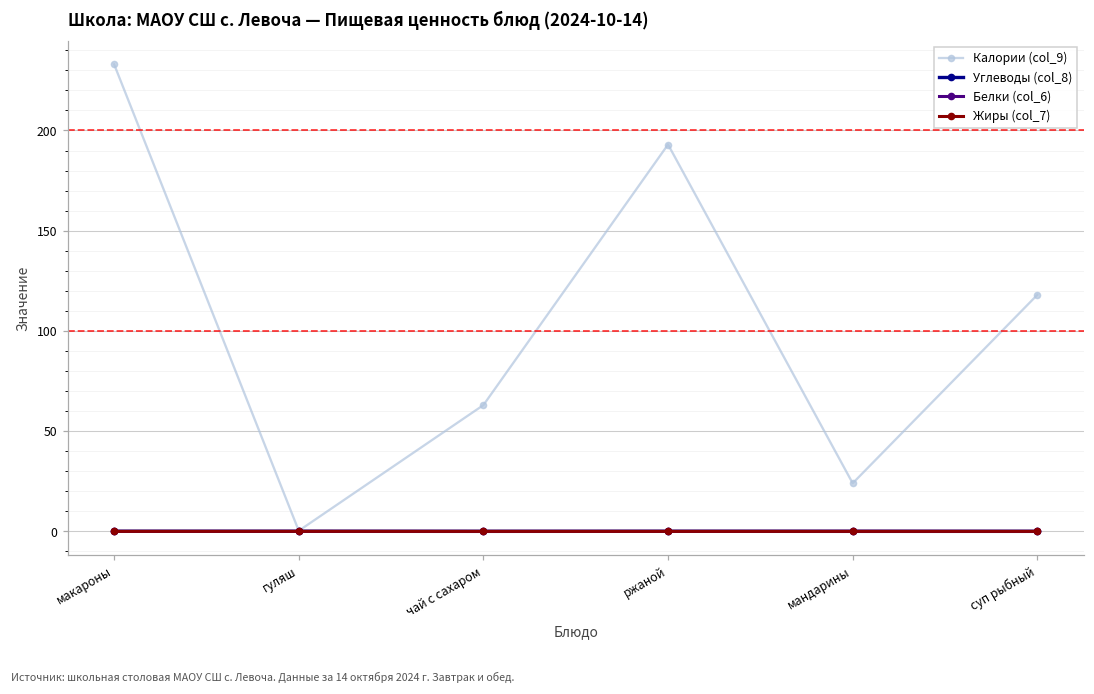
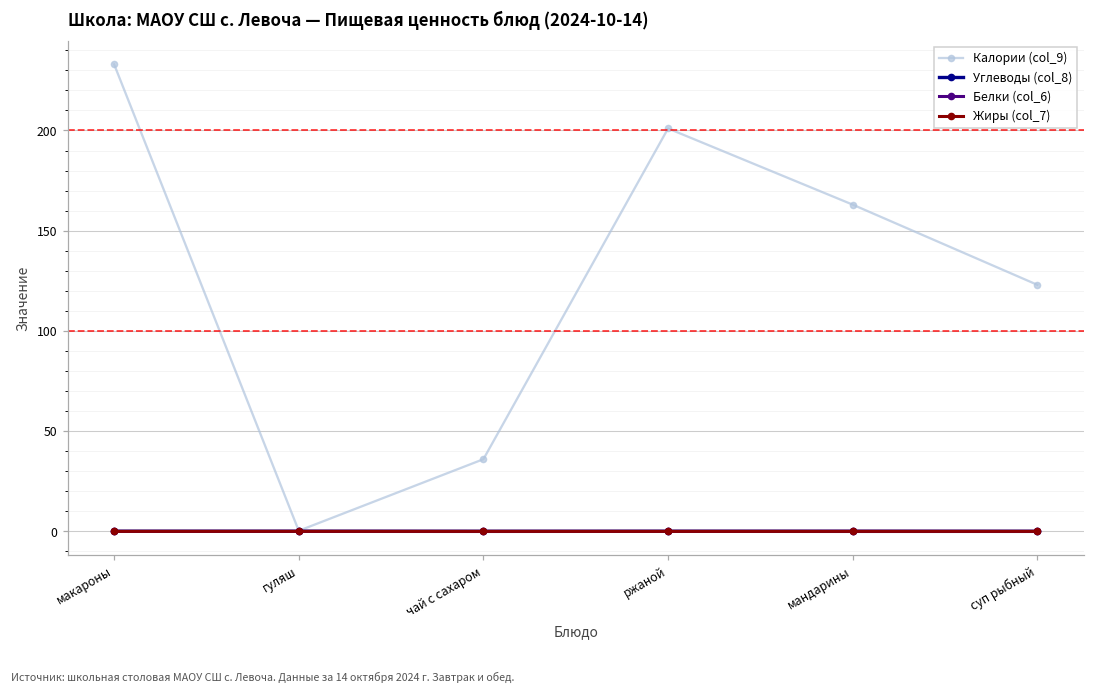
Калории (col_9), чай с сахаром: 63 -> 36
Калории (col_9), ржаной: 193 -> 201
Калории (col_9), мандарины: 24 -> 163
Калории (col_9), суп рыбный: 118 -> 123
